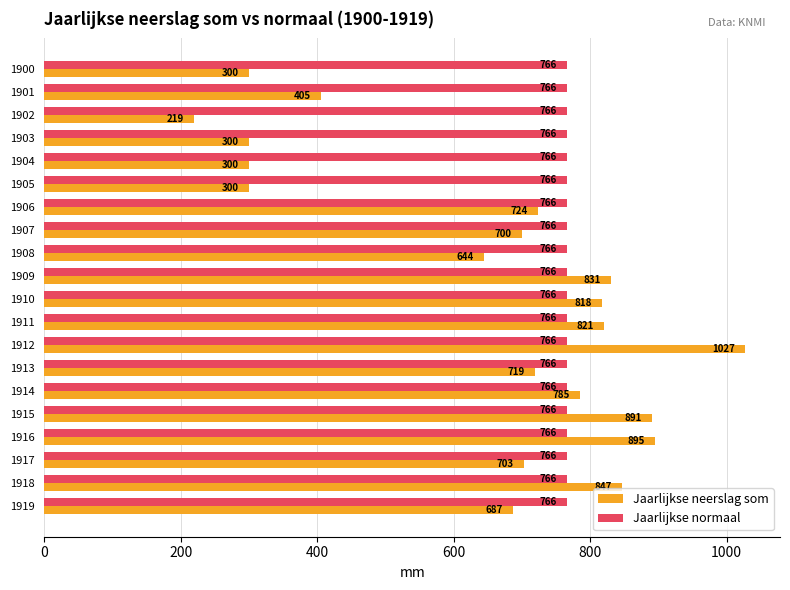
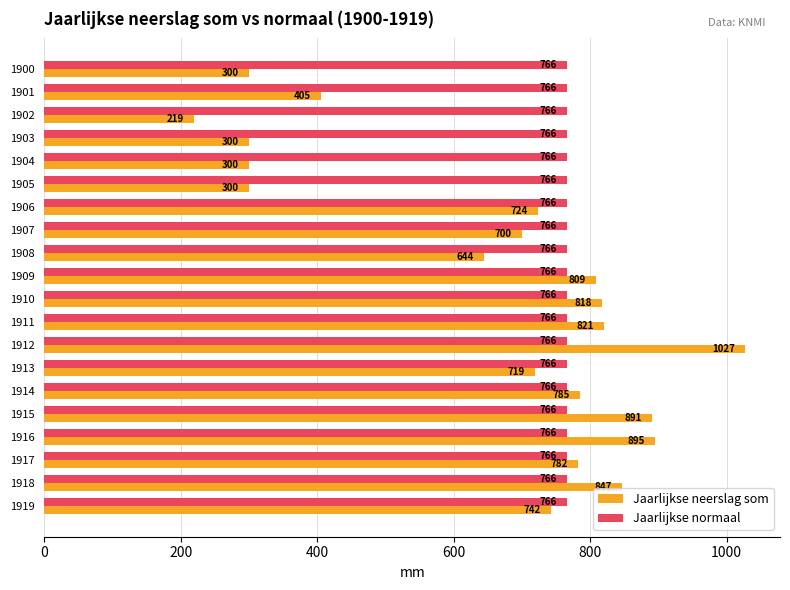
Jaarlijkse neerslag som, 1909: 831 -> 809
Jaarlijkse neerslag som, 1917: 703 -> 782
Jaarlijkse neerslag som, 1919: 687 -> 742
